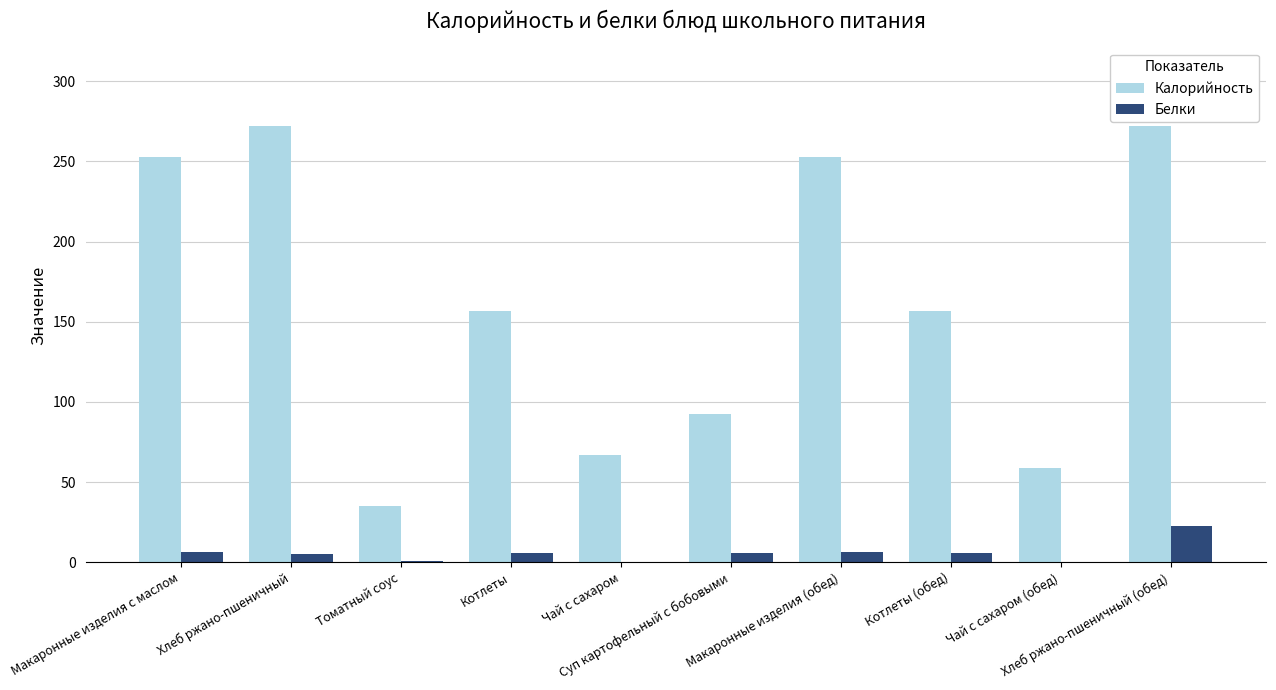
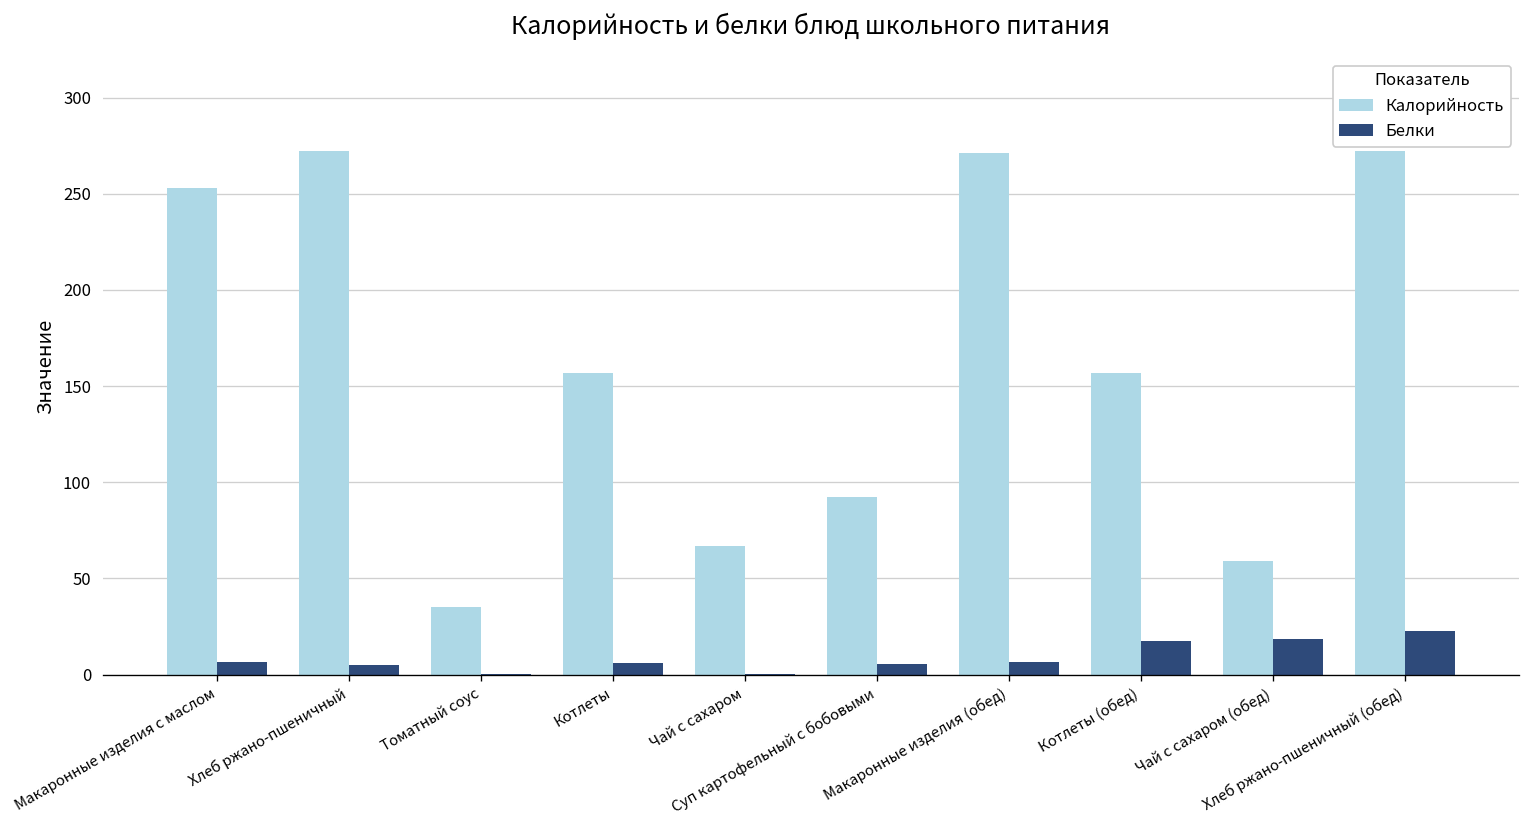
Калорийность, Макаронные изделия (обед): 253 -> 271
Белки, Котлеты (обед): 6 -> 18
Белки, Чай с сахаром (обед): 0 -> 19
